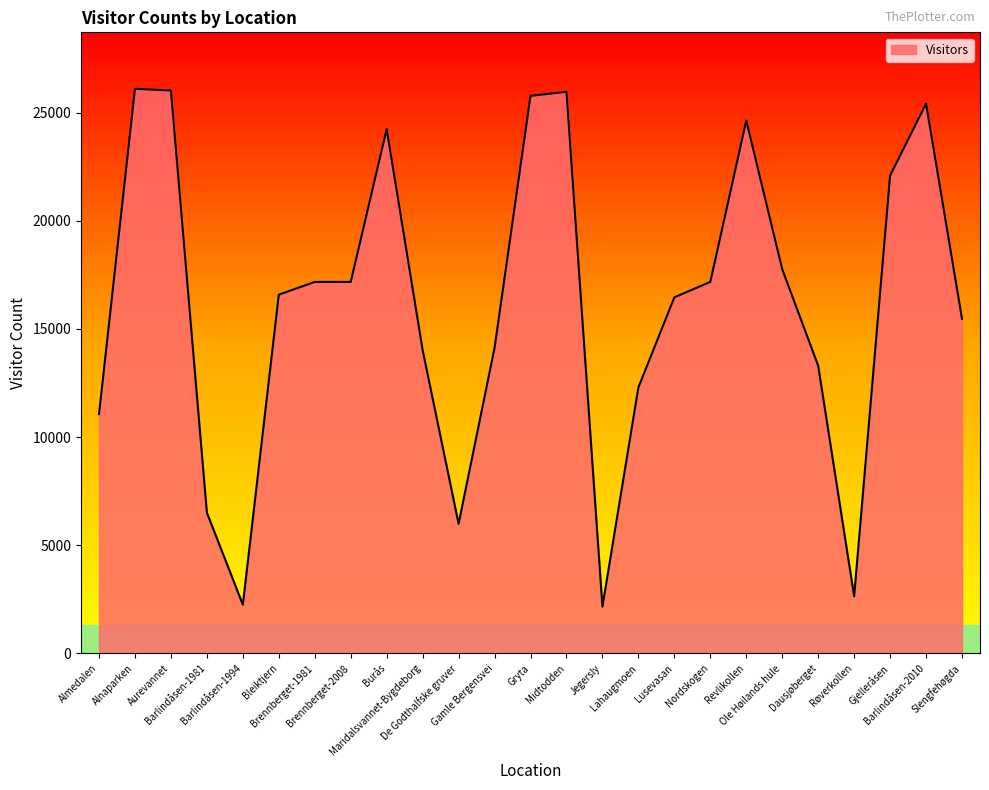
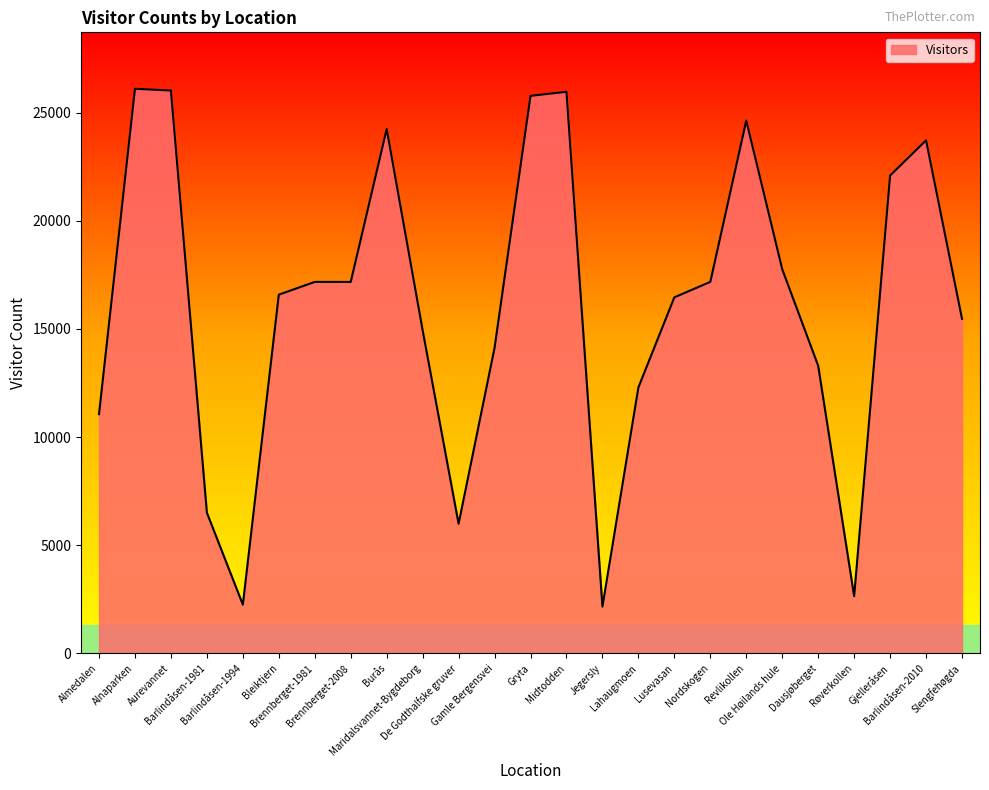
Maridalsvannet-Bygdeborg: 14000 -> 14900
Barlindåsen-2010: 25400 -> 23700
